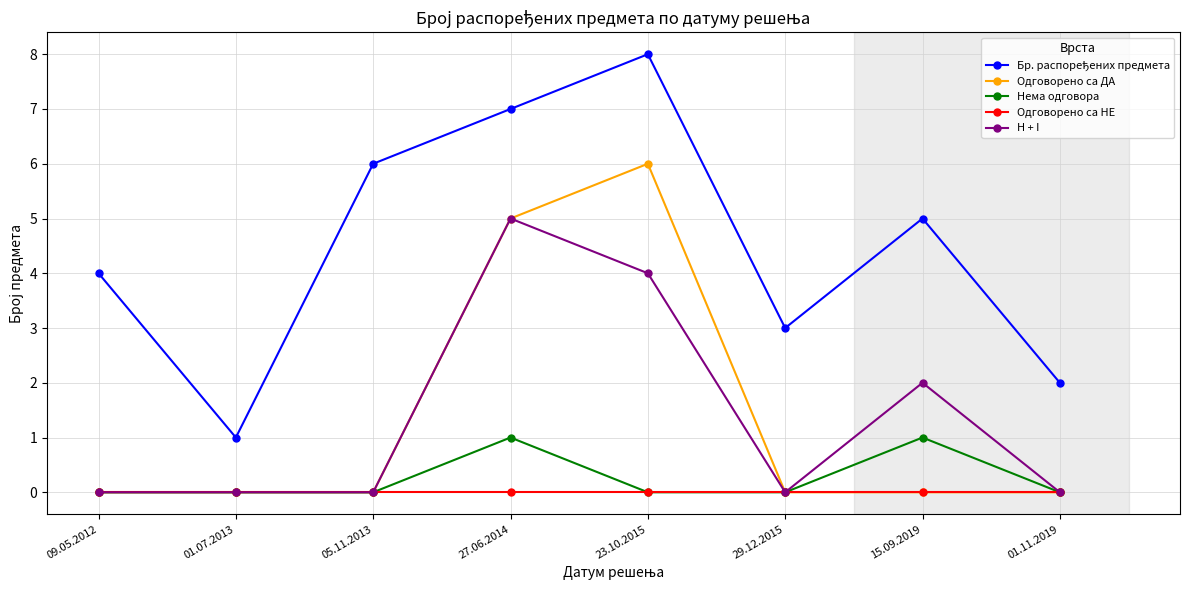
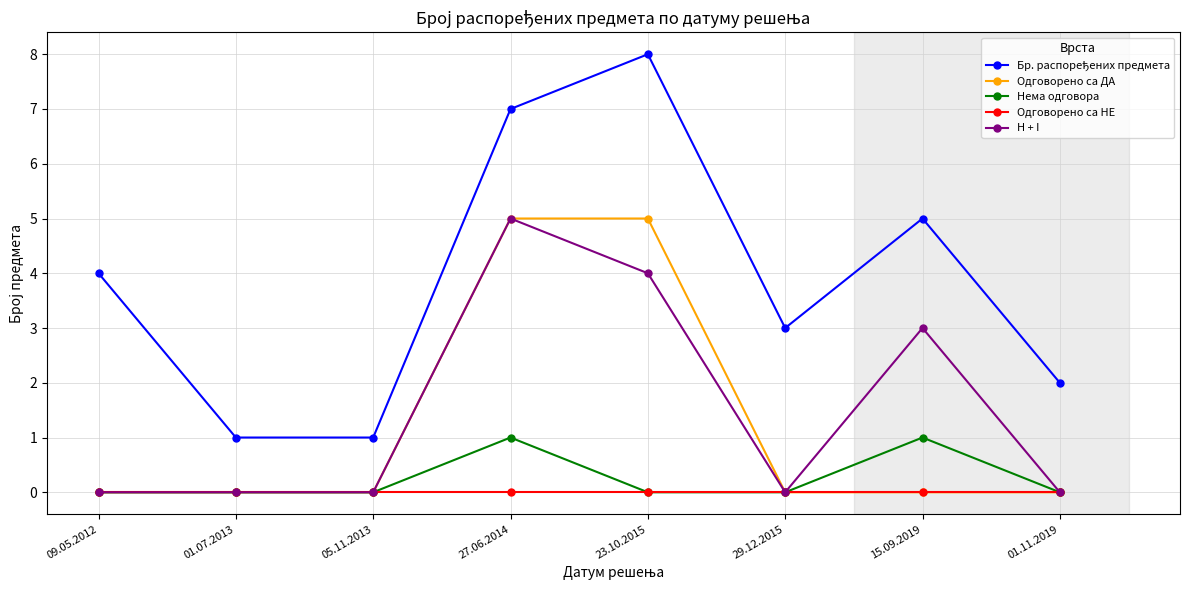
Бр. распоређених предмета, 05.11.2013: 6 -> 1
Одговорено са ДА, 23.10.2015: 6 -> 5
H + I, 15.09.2019: 2 -> 3
